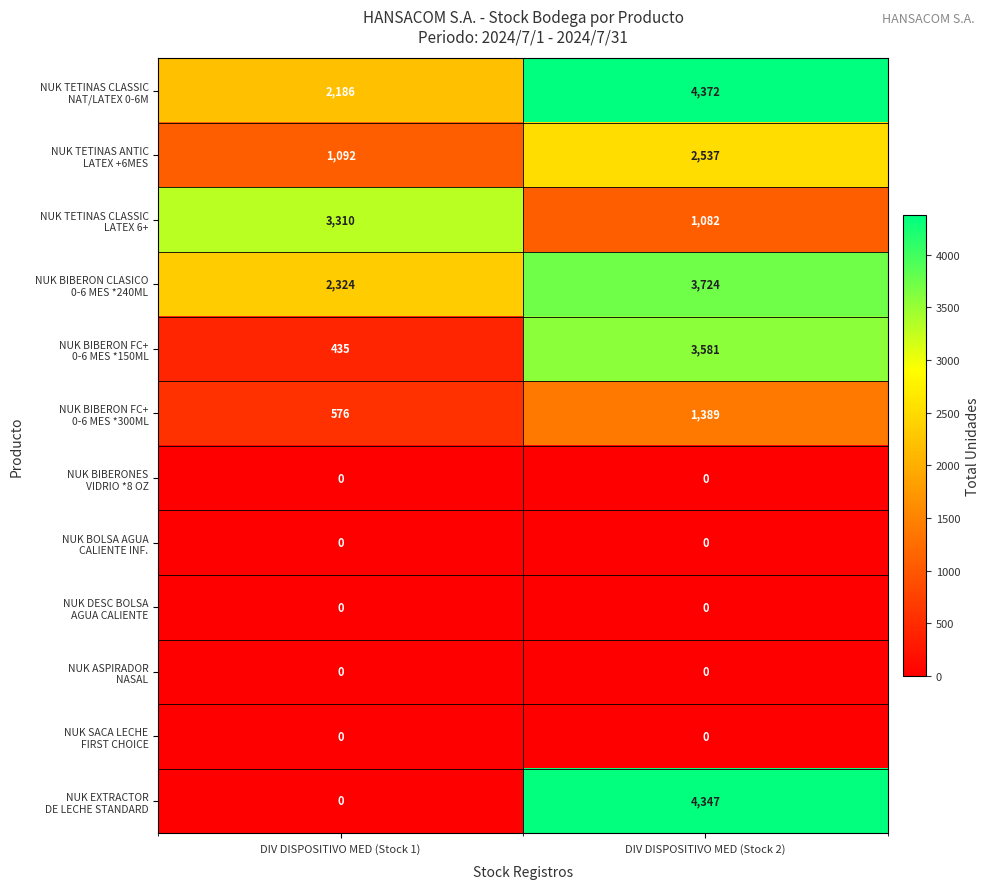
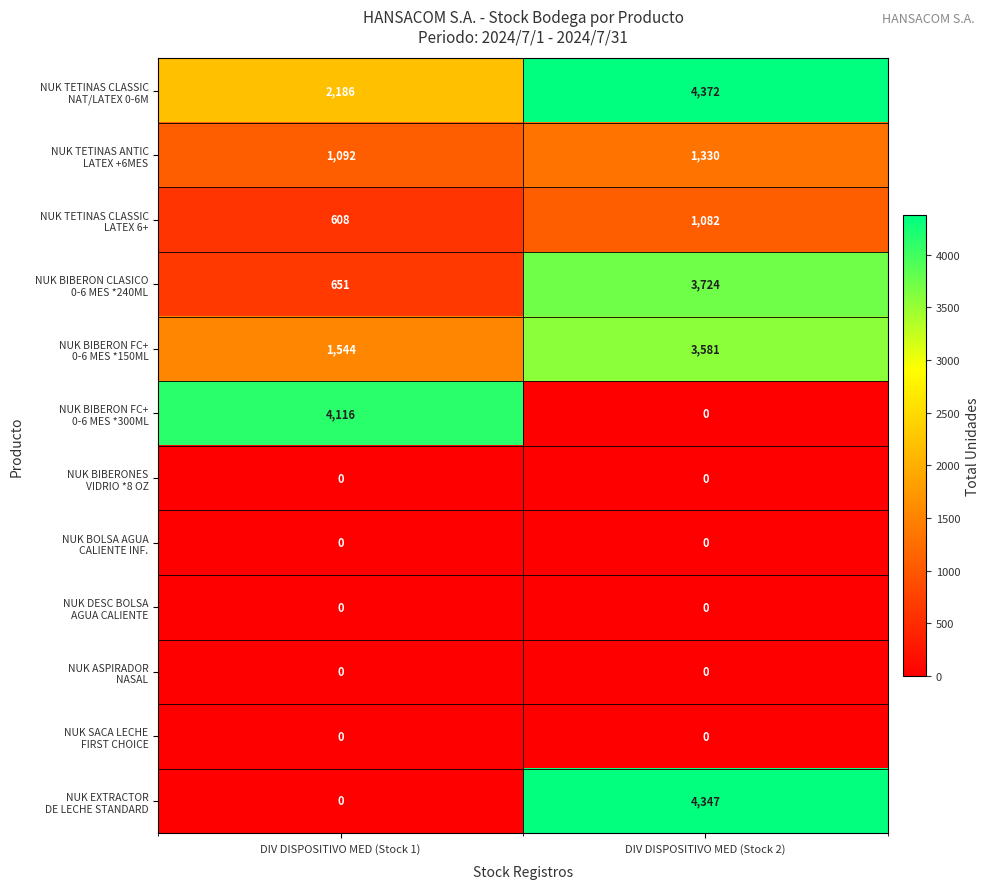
NUK TETINAS ANTIC LATEX +6MES, DIV DISPOSITIVO MED (Stock 2): 2,537 -> 1,330
NUK TETINAS CLASSIC LATEX 6+, DIV DISPOSITIVO MED (Stock 1): 3,310 -> 608
NUK BIBERON CLASICO 0-6 MES *240ML, DIV DISPOSITIVO MED (Stock 1): 2,324 -> 651
NUK BIBERON FC+ 0-6 MES *150ML, DIV DISPOSITIVO MED (Stock 1): 435 -> 1,544
NUK BIBERON FC+ 0-6 MES *300ML, DIV DISPOSITIVO MED (Stock 1): 576 -> 4,116
NUK BIBERON FC+ 0-6 MES *300ML, DIV DISPOSITIVO MED (Stock 2): 1,389 -> 0
